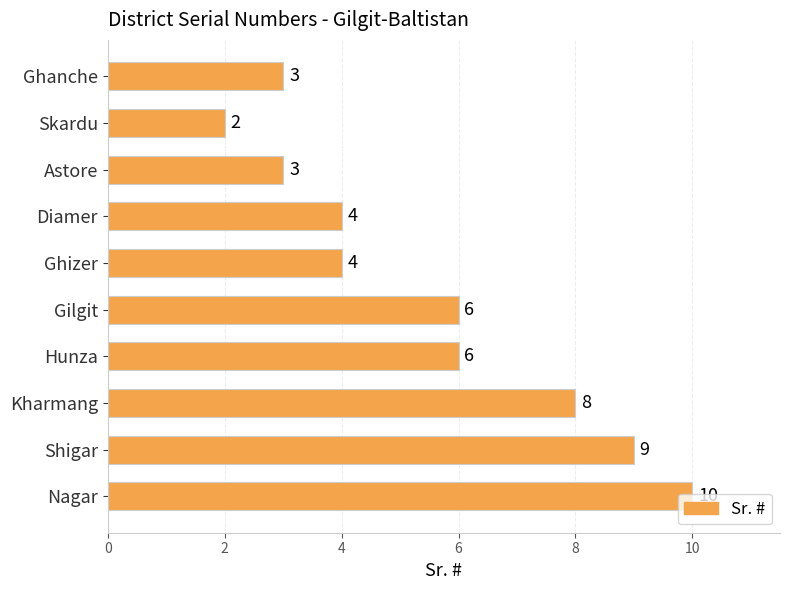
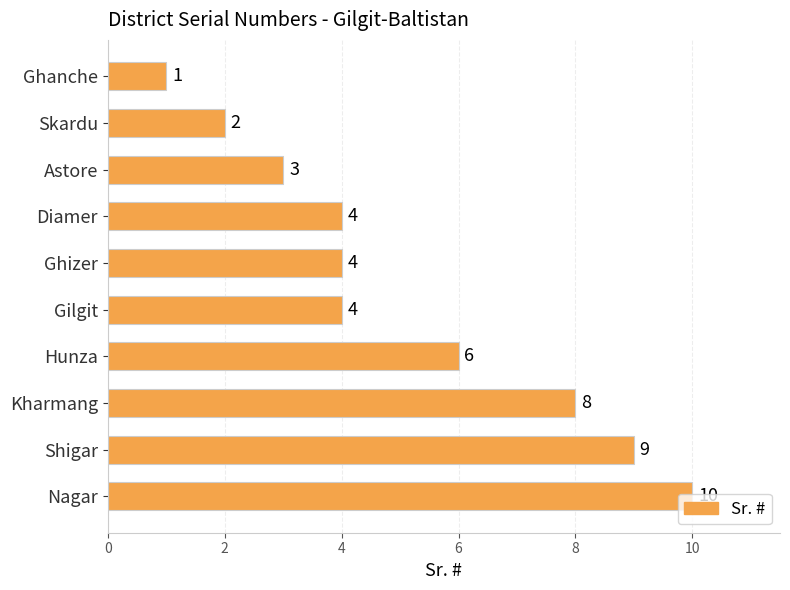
Ghanche: 3 -> 1
Gilgit: 6 -> 4
